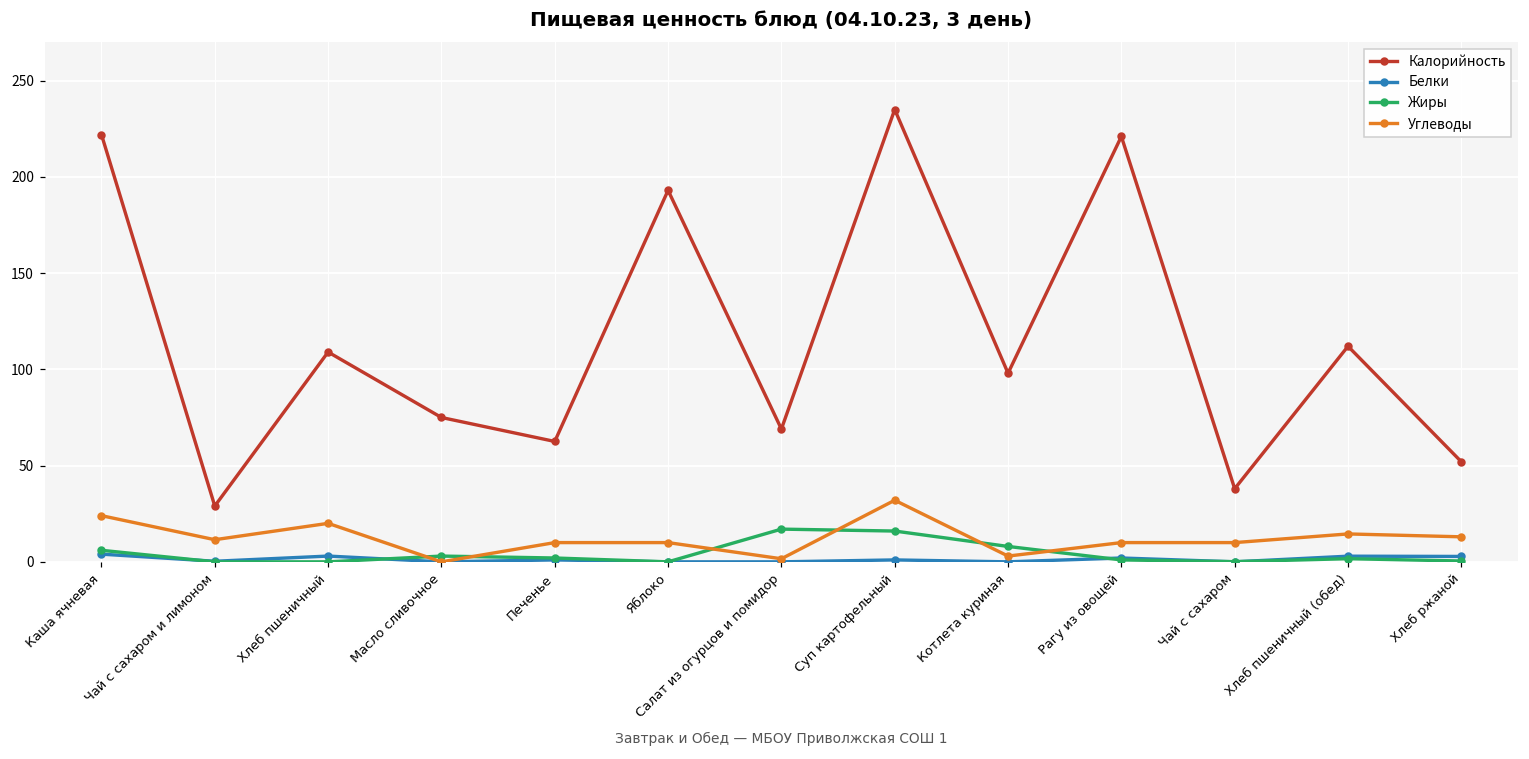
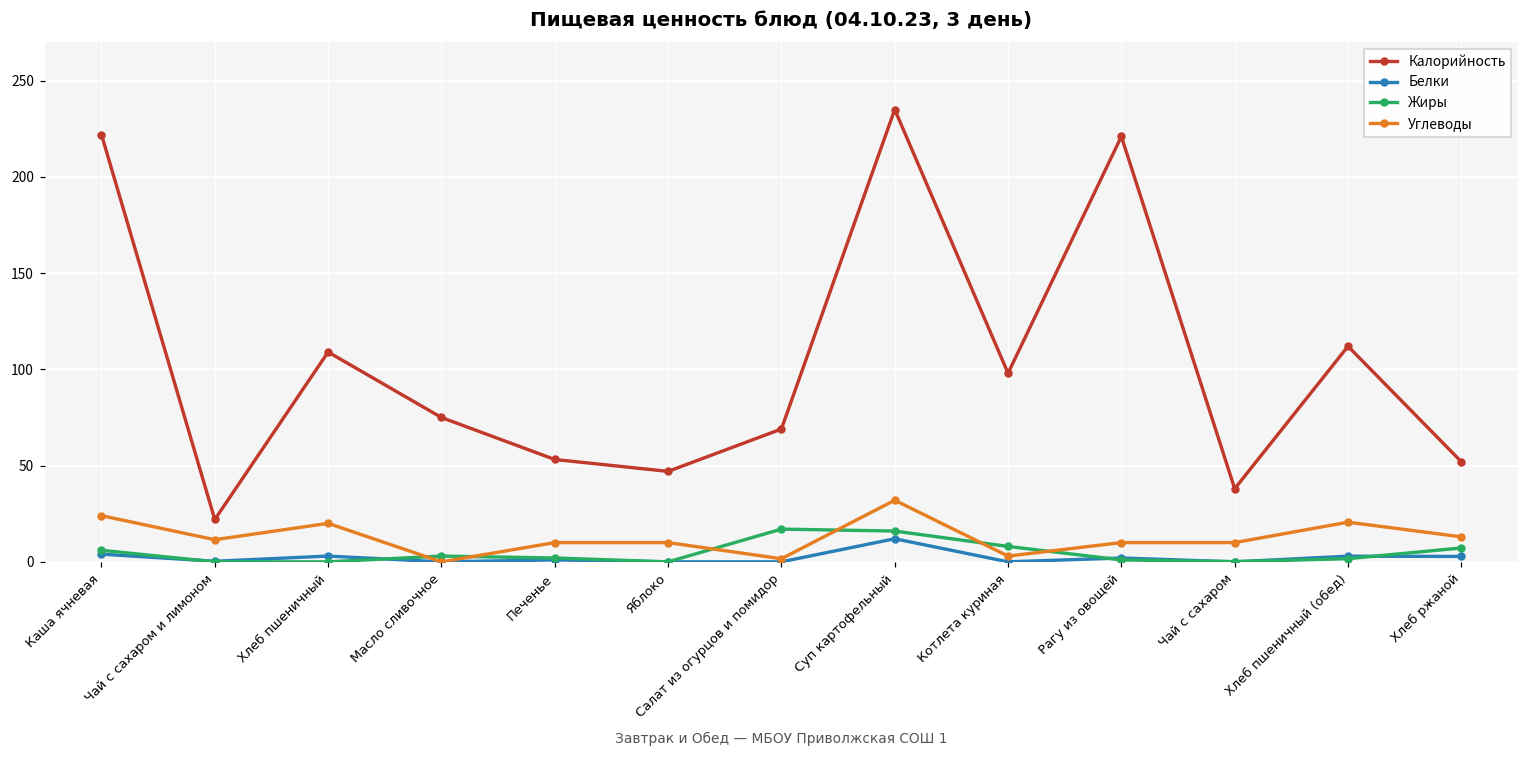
Калорийность, Чай с сахаром и лимоном: 29 -> 22
Калорийность, Печенье: 63 -> 53
Калорийность, Яблоко: 193 -> 47
Белки, Суп картофельный: 1 -> 12
Углеводы, Хлеб пшеничный (обед): 15 -> 21
Жиры, Хлеб ржаной: 0 -> 7
